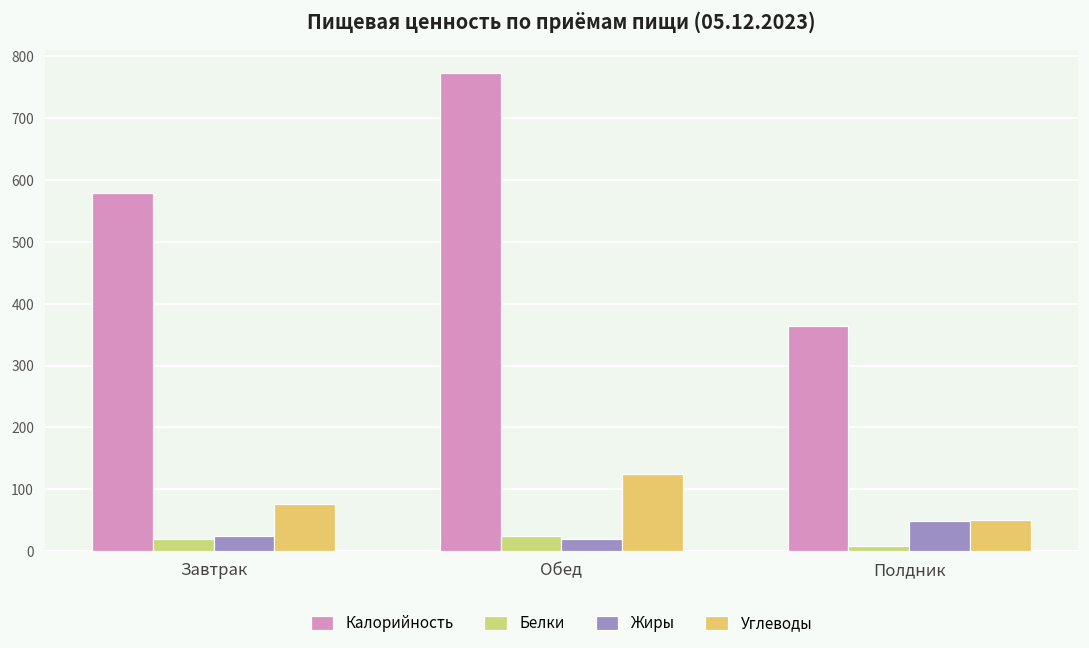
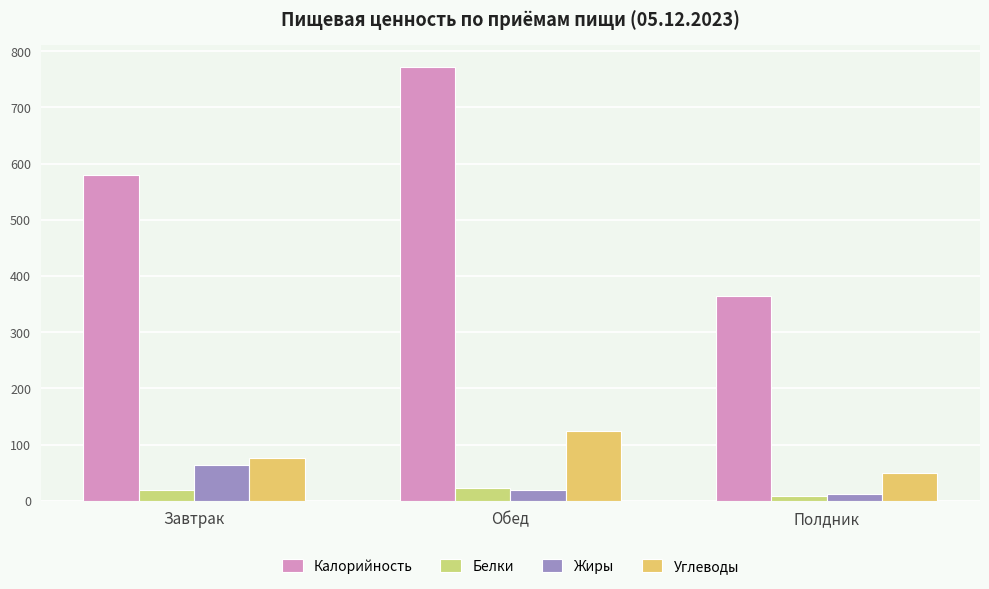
Жиры, Завтрак: 20 -> 60
Жиры, Полдник: 50 -> 10
